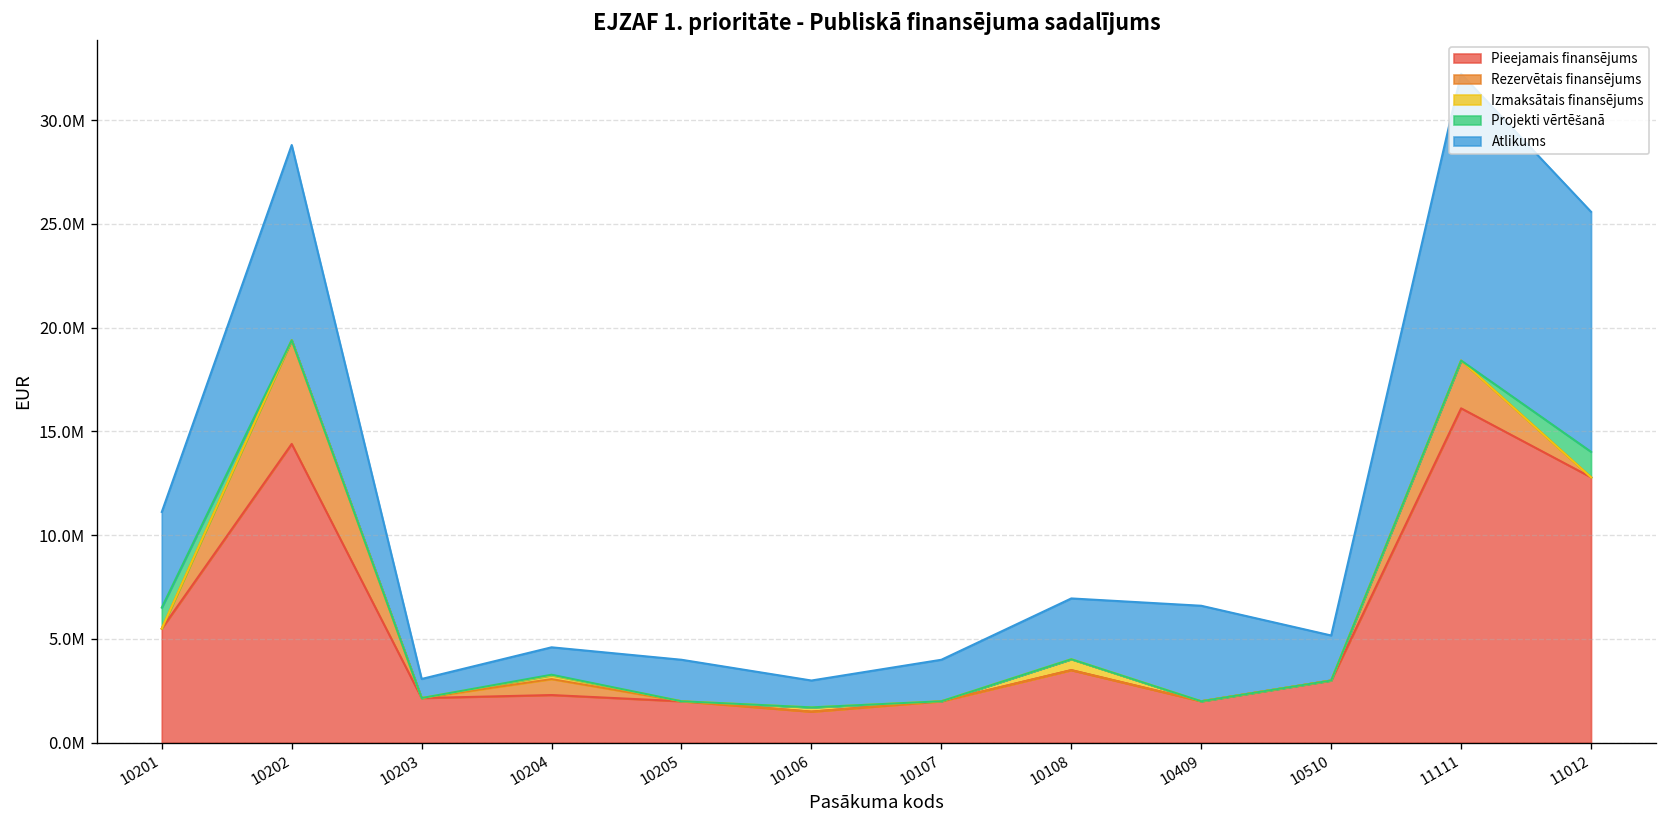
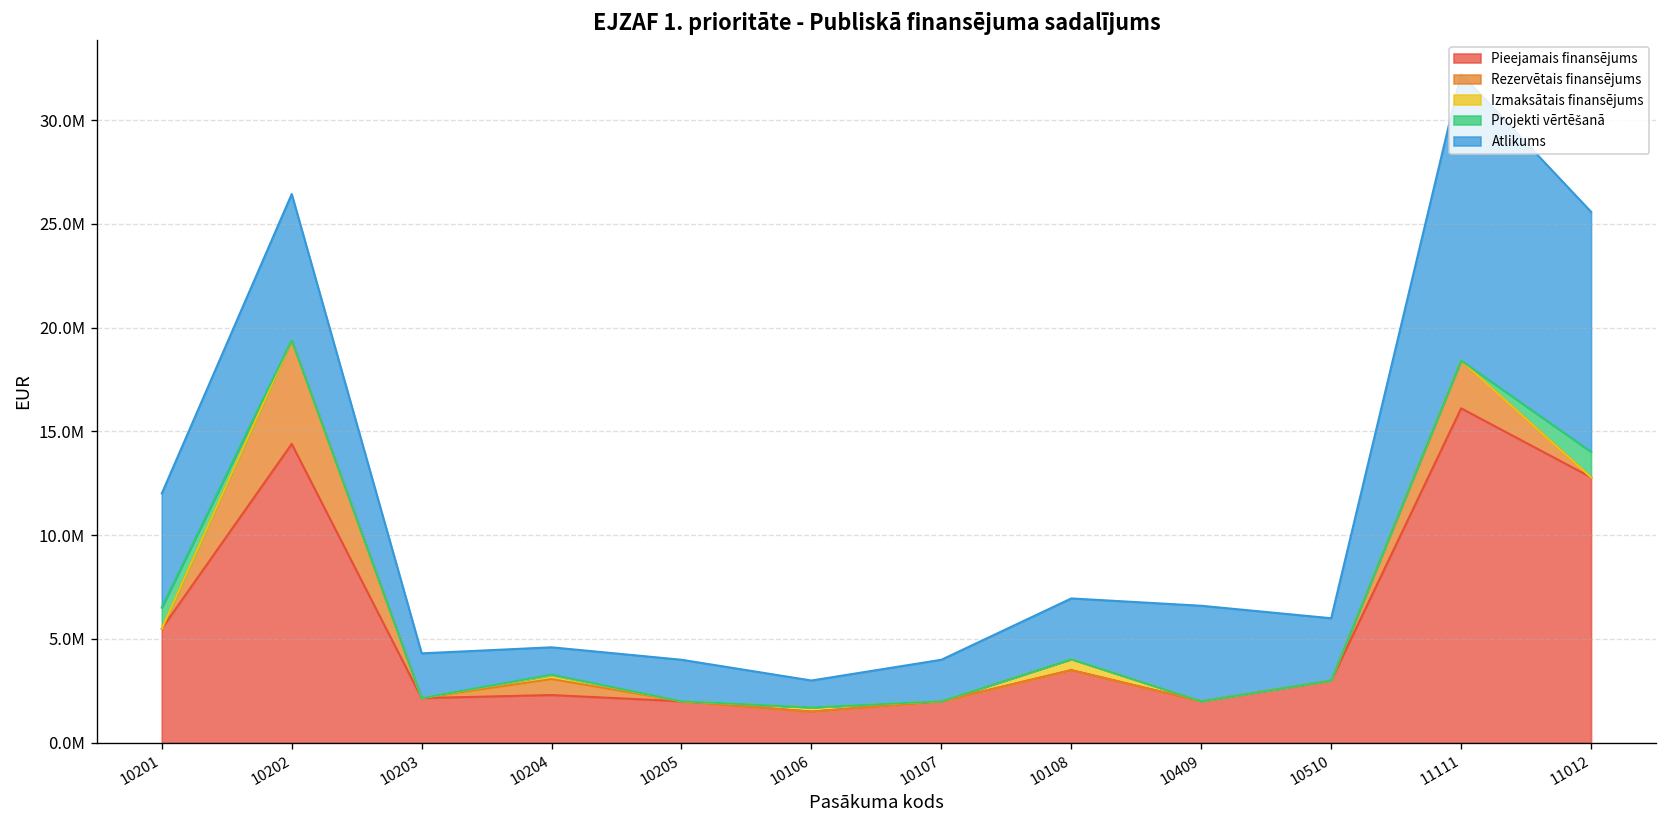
Atlikums, 10201: 4600000 -> 5500000
Atlikums, 10202: 9400000 -> 7000000
Atlikums, 10203: 900000 -> 2200000
Atlikums, 10510: 2200000 -> 3000000
